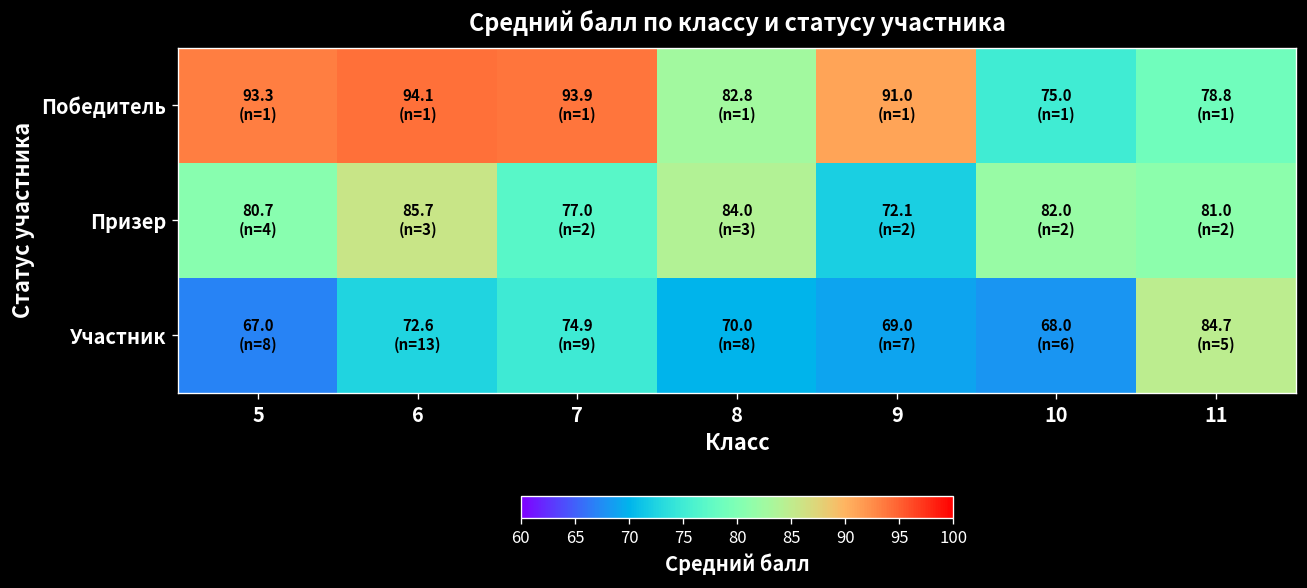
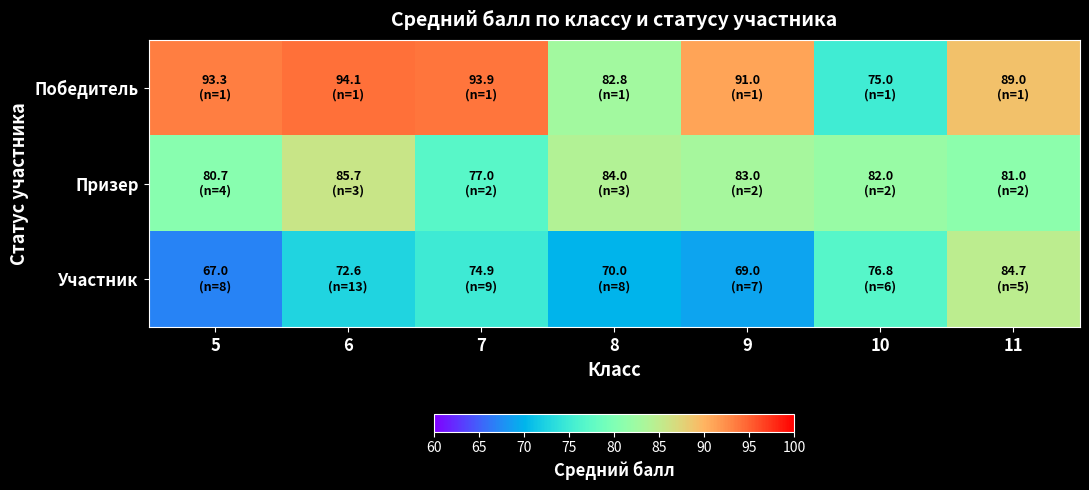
Победитель, 11: 78.8 -> 89.0
Призер, 9: 72.1 -> 83.0
Участник, 10: 68.0 -> 76.8
